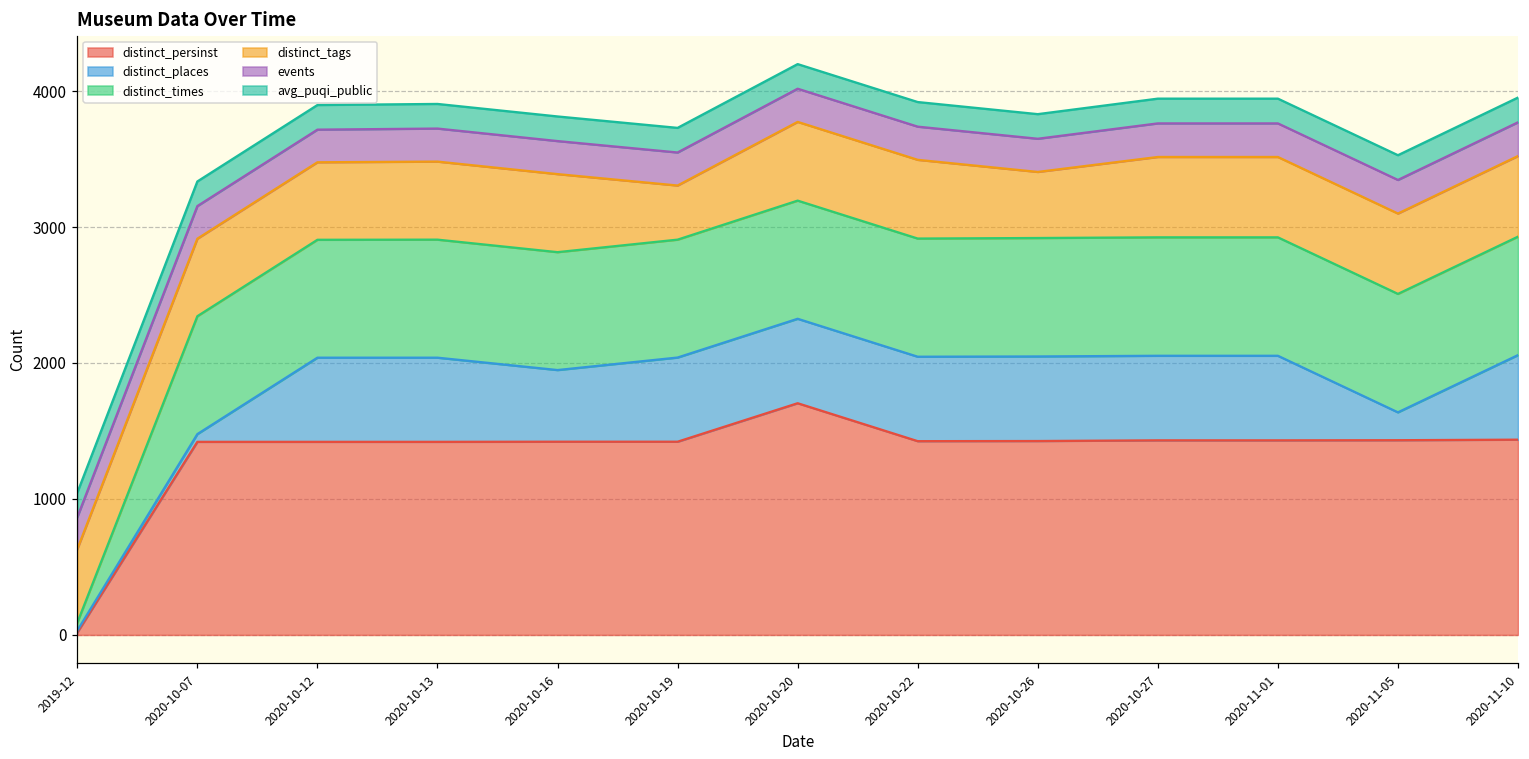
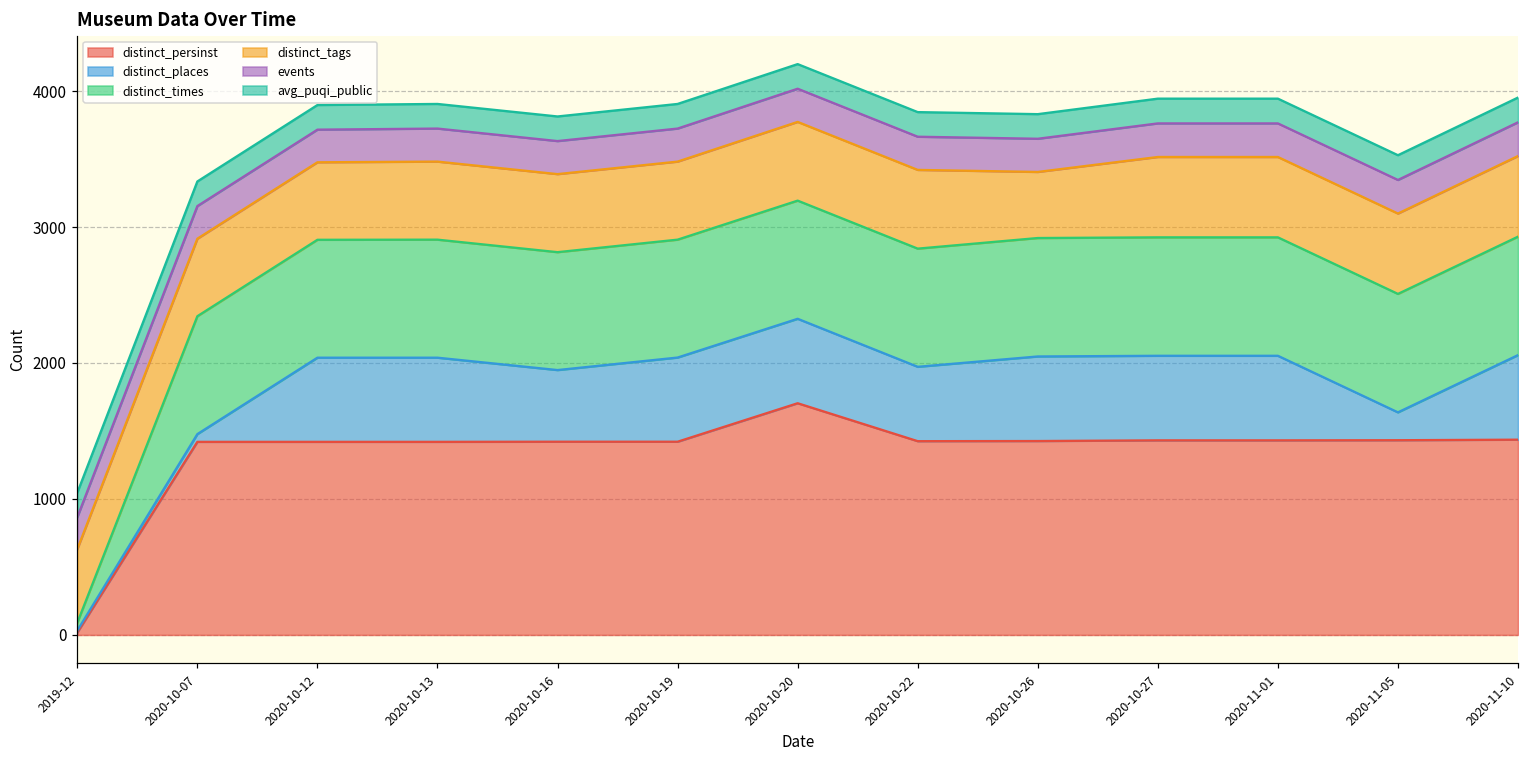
distinct_tags, 2020-10-19: 400 -> 570
distinct_places, 2020-10-22: 620 -> 550
